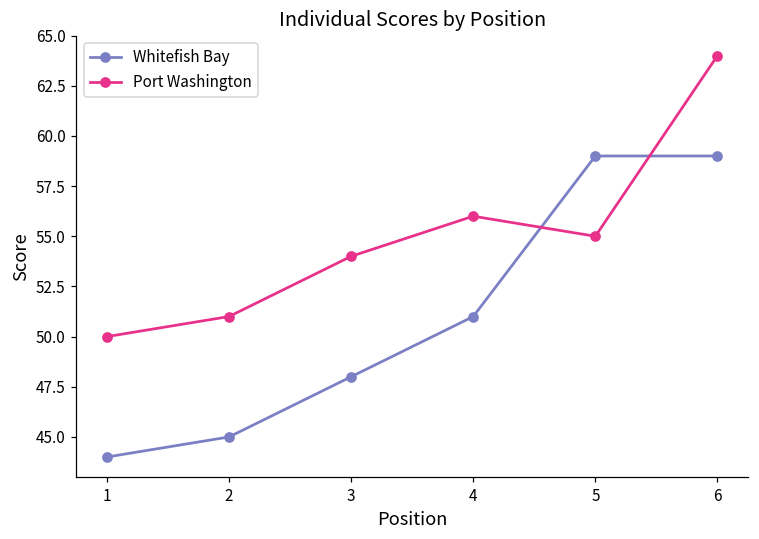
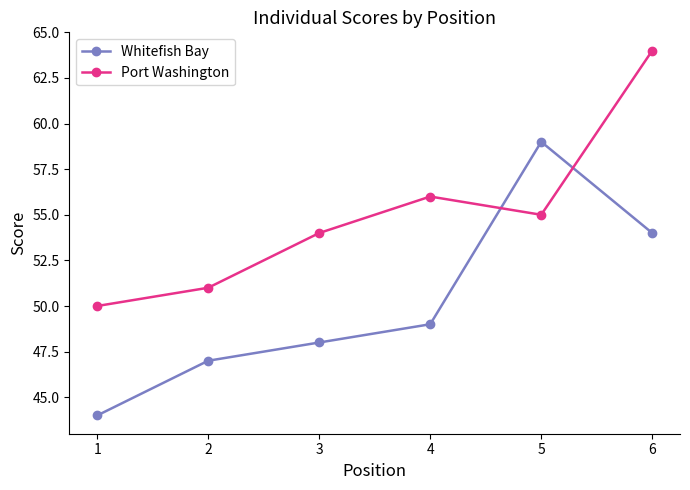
Whitefish Bay, 2: 45 -> 47
Whitefish Bay, 4: 51 -> 49
Whitefish Bay, 6: 59 -> 54
